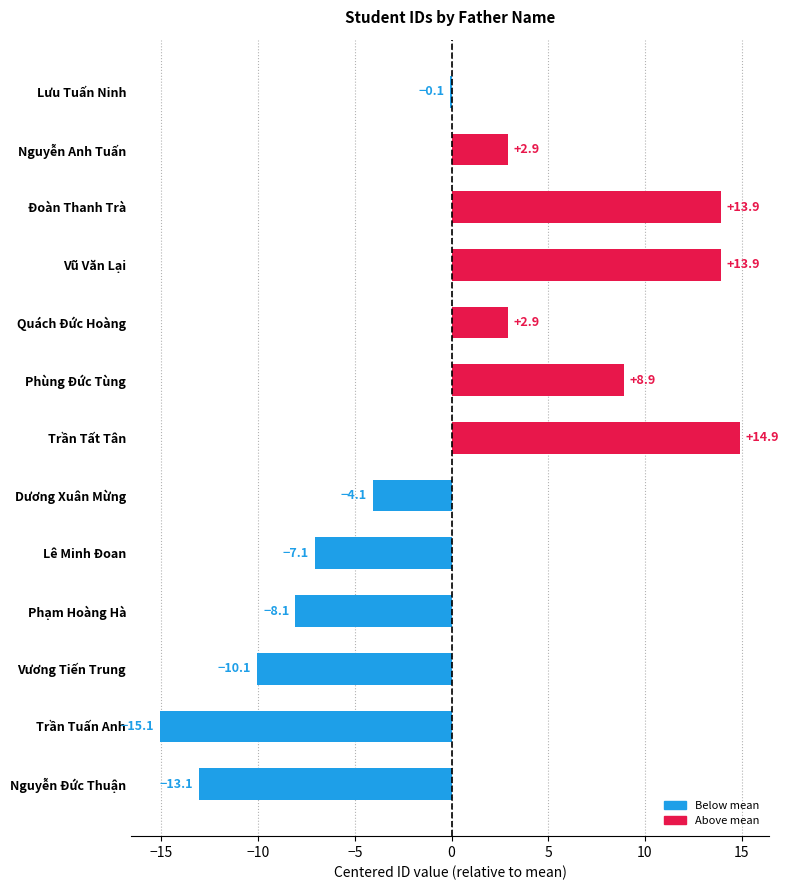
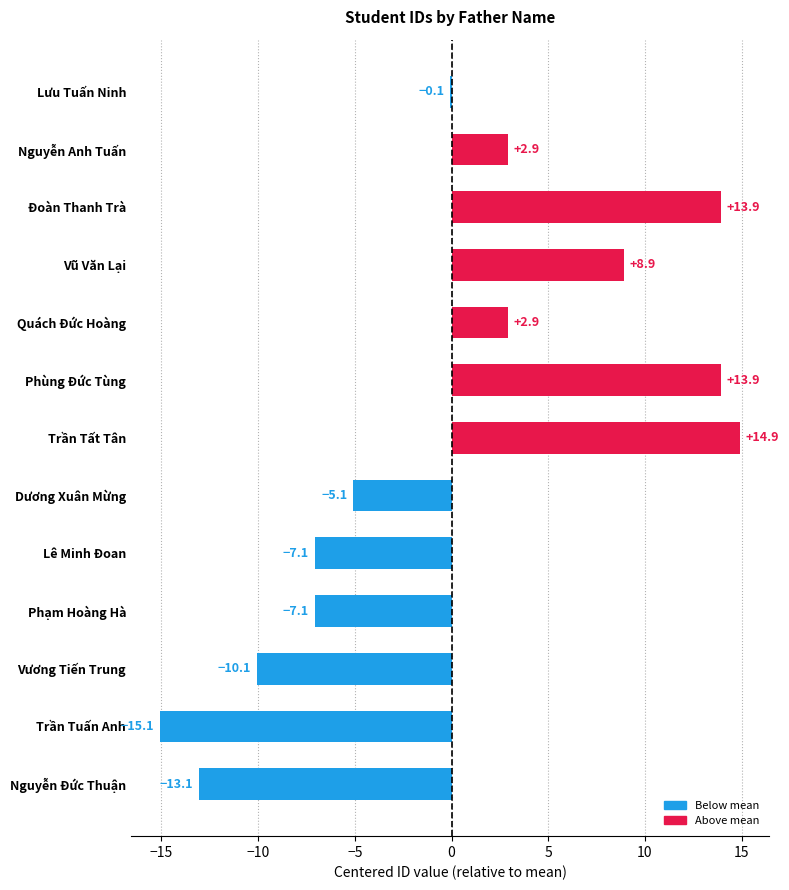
Vũ Văn Lại: +13.9 -> +8.9
Phùng Đức Tùng: +8.9 -> +13.9
Dương Xuân Mừng: -4.1 -> -5.1
Phạm Hoàng Hà: -8.1 -> -7.1
